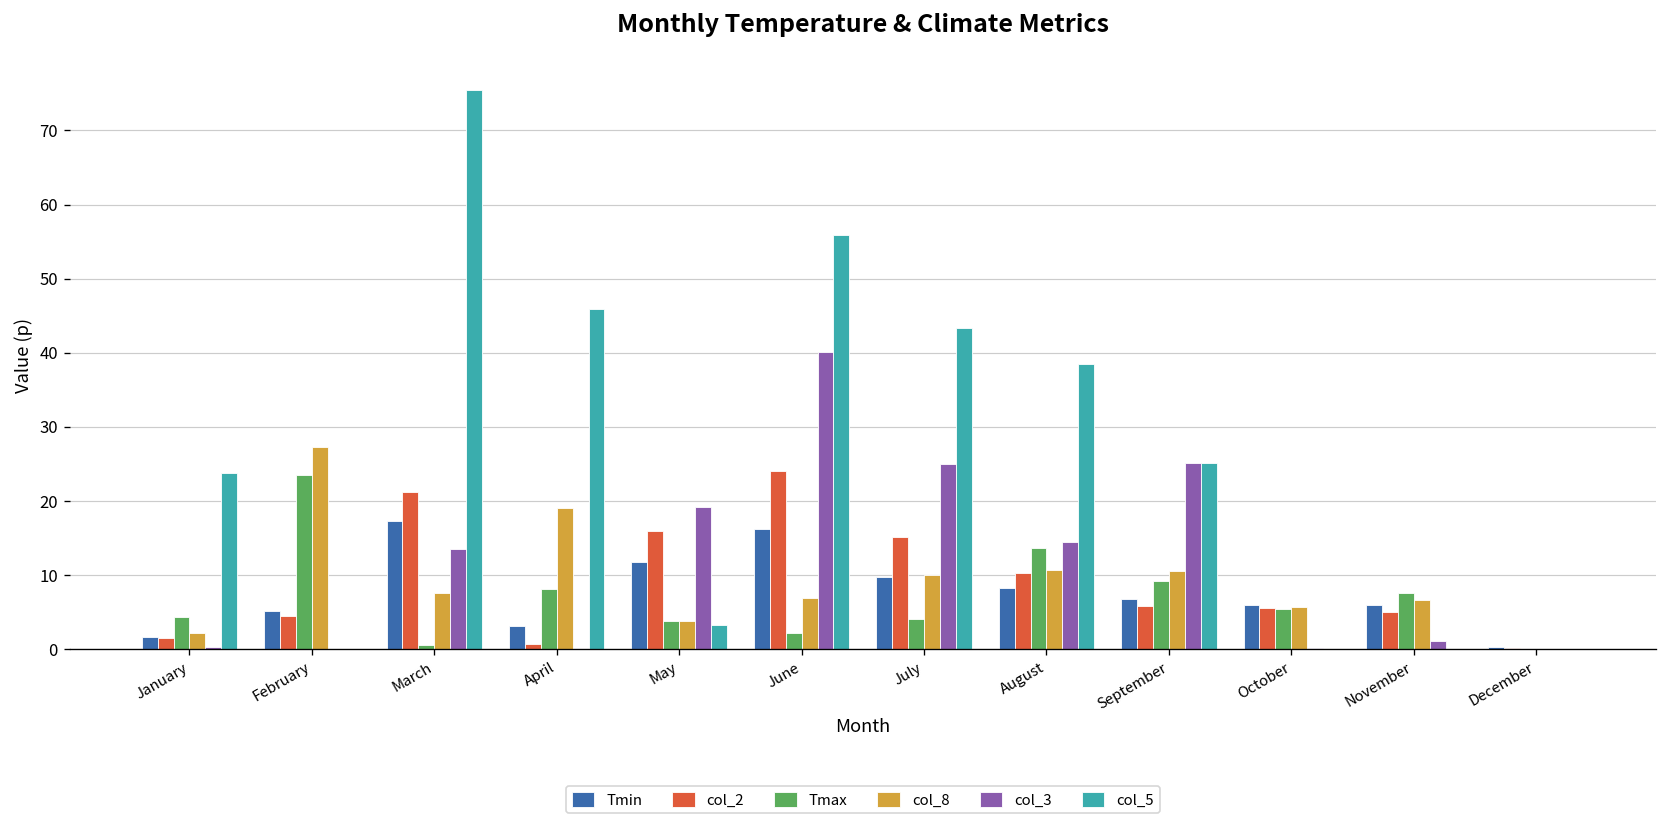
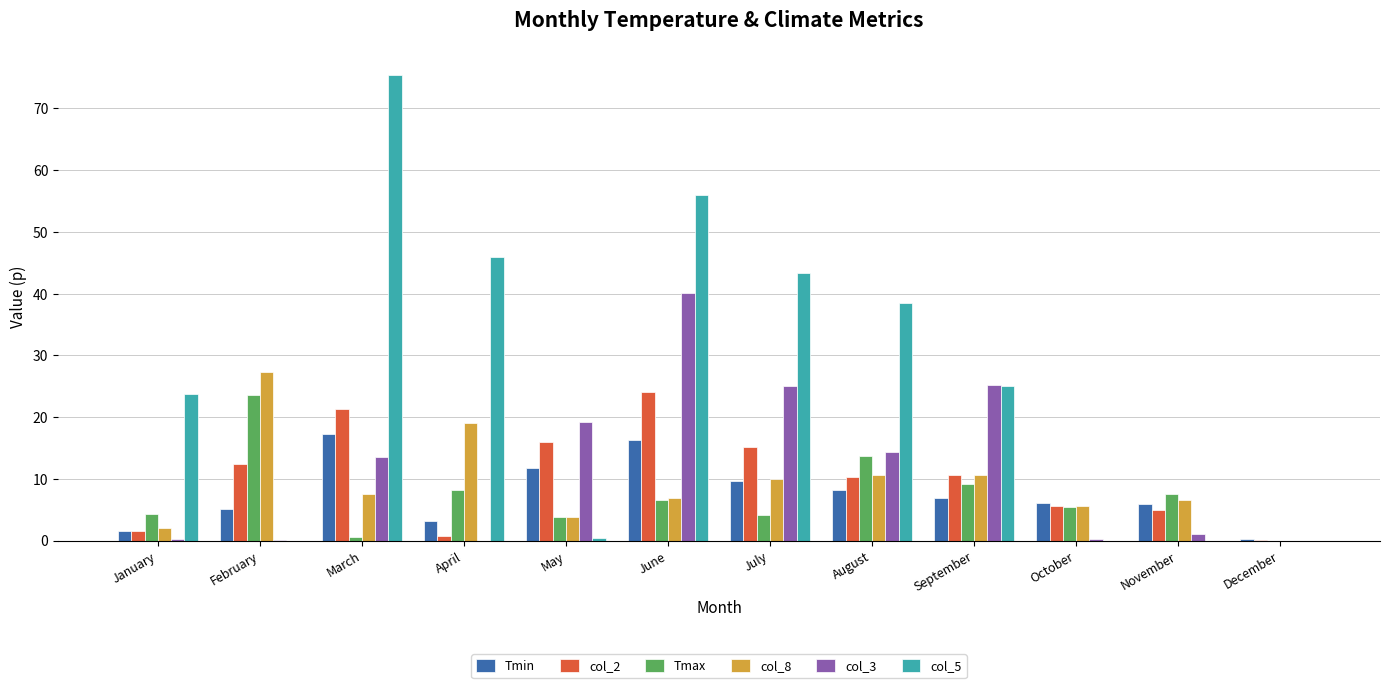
col_2, February: 4 -> 12
col_5, May: 3 -> 0
Tmax, June: 2 -> 7
col_2, September: 6 -> 11
